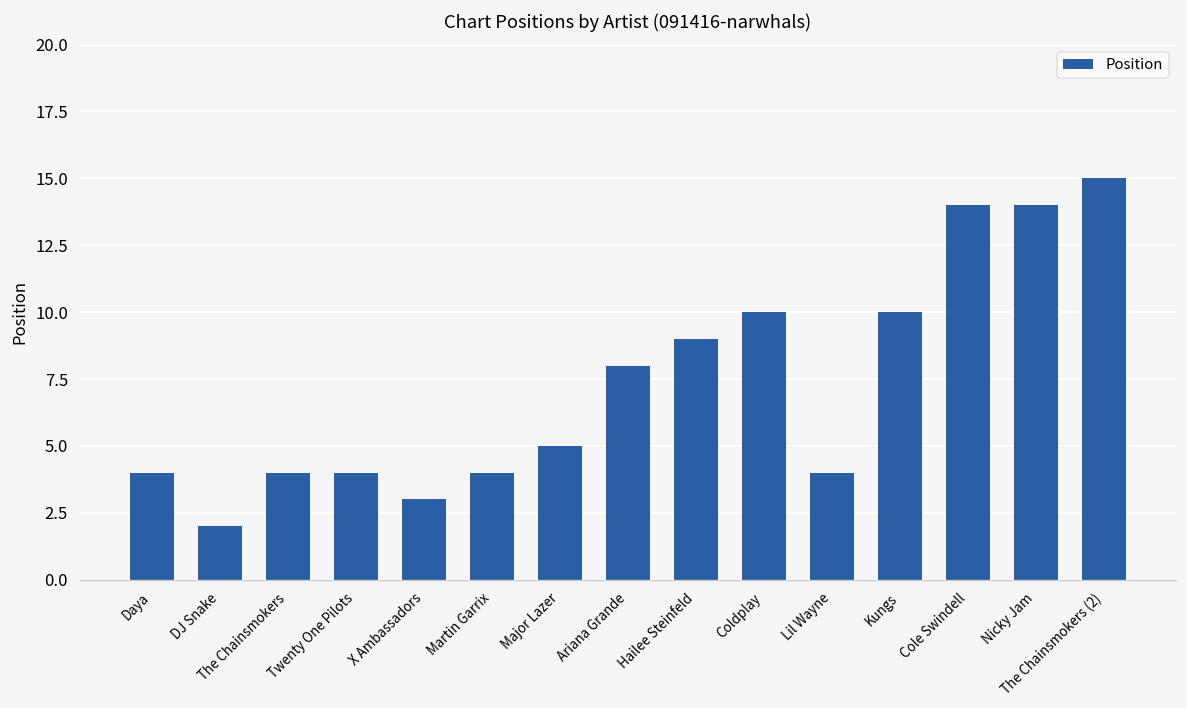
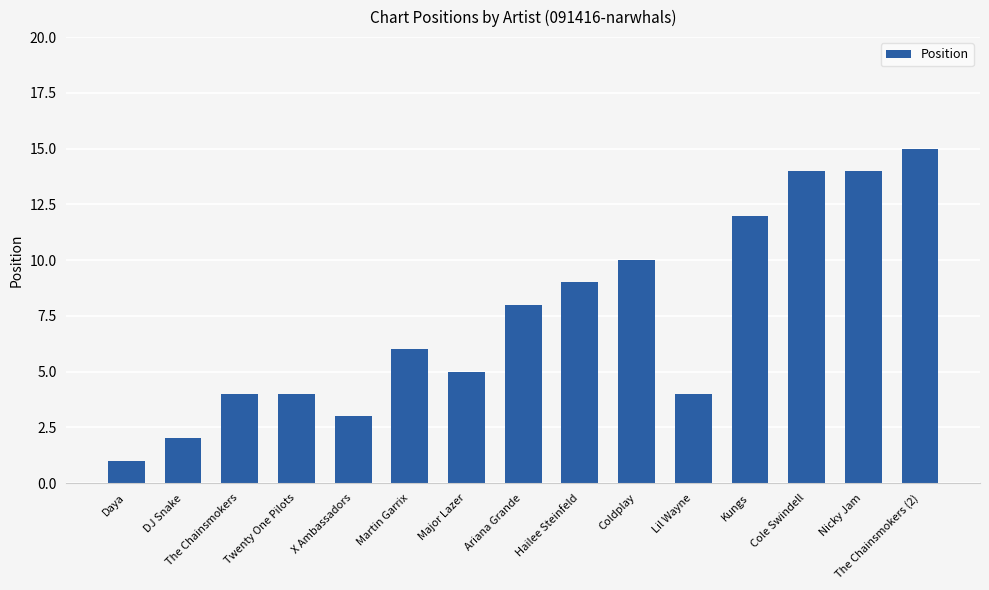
Daya: 4 -> 1
Martin Garrix: 4 -> 6
Kungs: 10 -> 12
